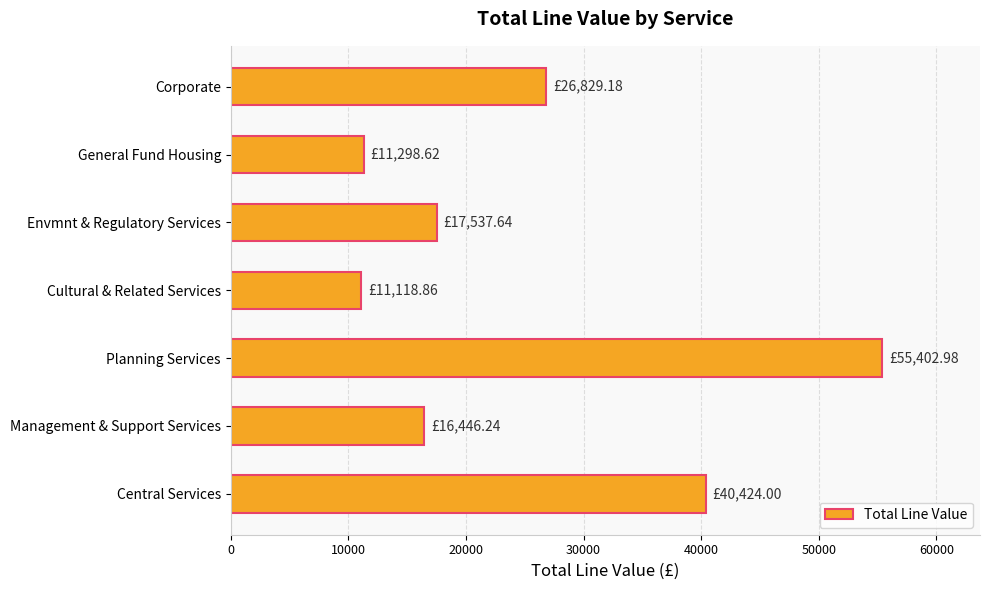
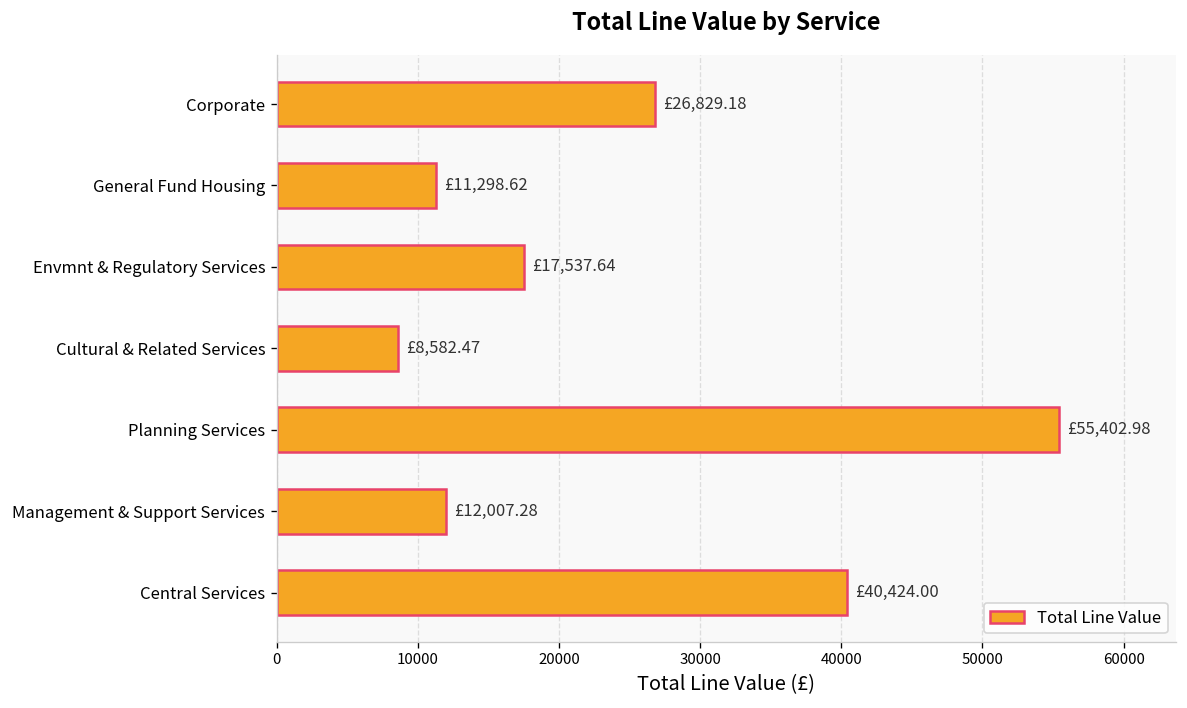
Cultural & Related Services: £11,118.86 -> £8,582.47
Management & Support Services: £16,446.24 -> £12,007.28
